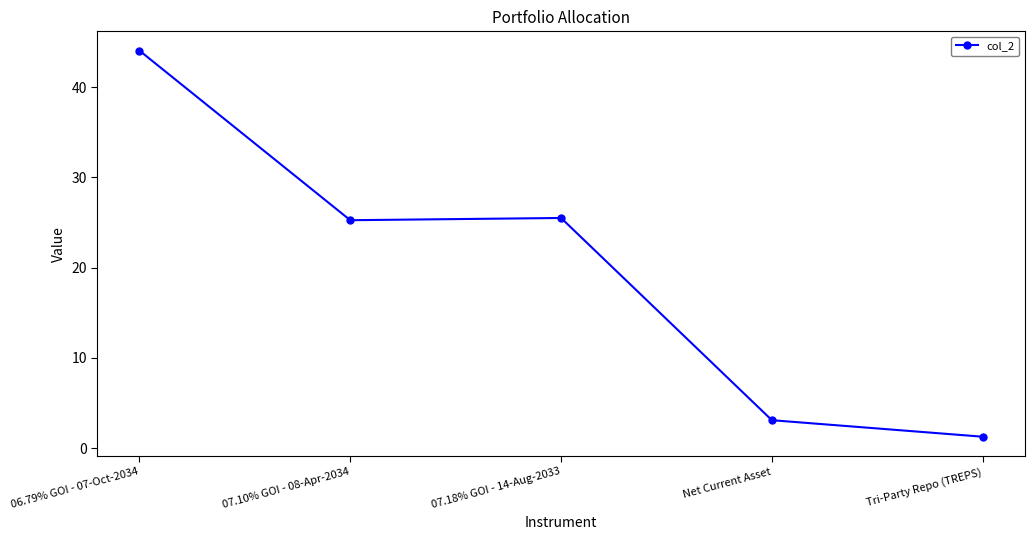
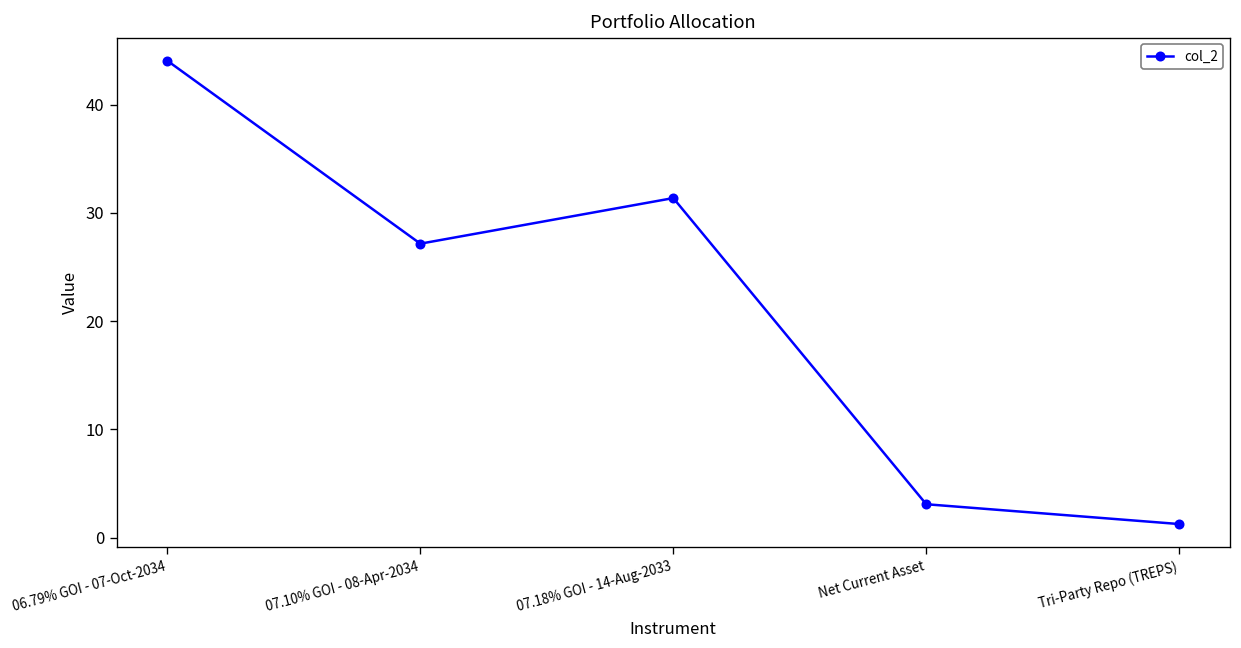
07.10% GOI - 08-Apr-2034: 25 -> 27
07.18% GOI - 14-Aug-2033: 26 -> 31
